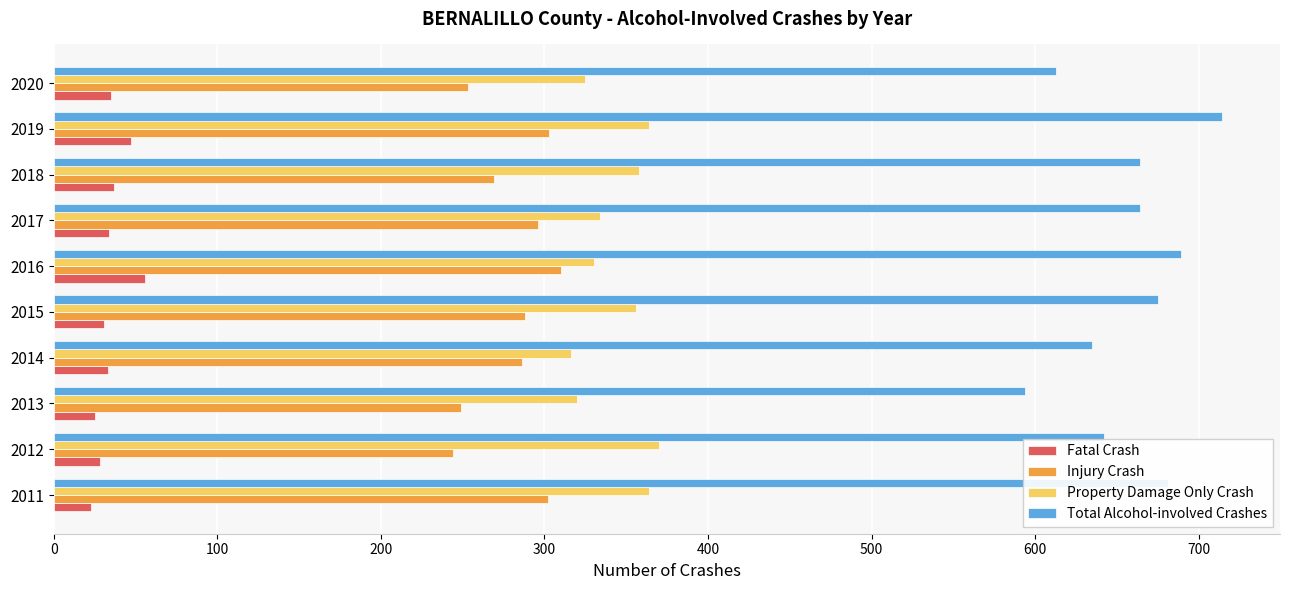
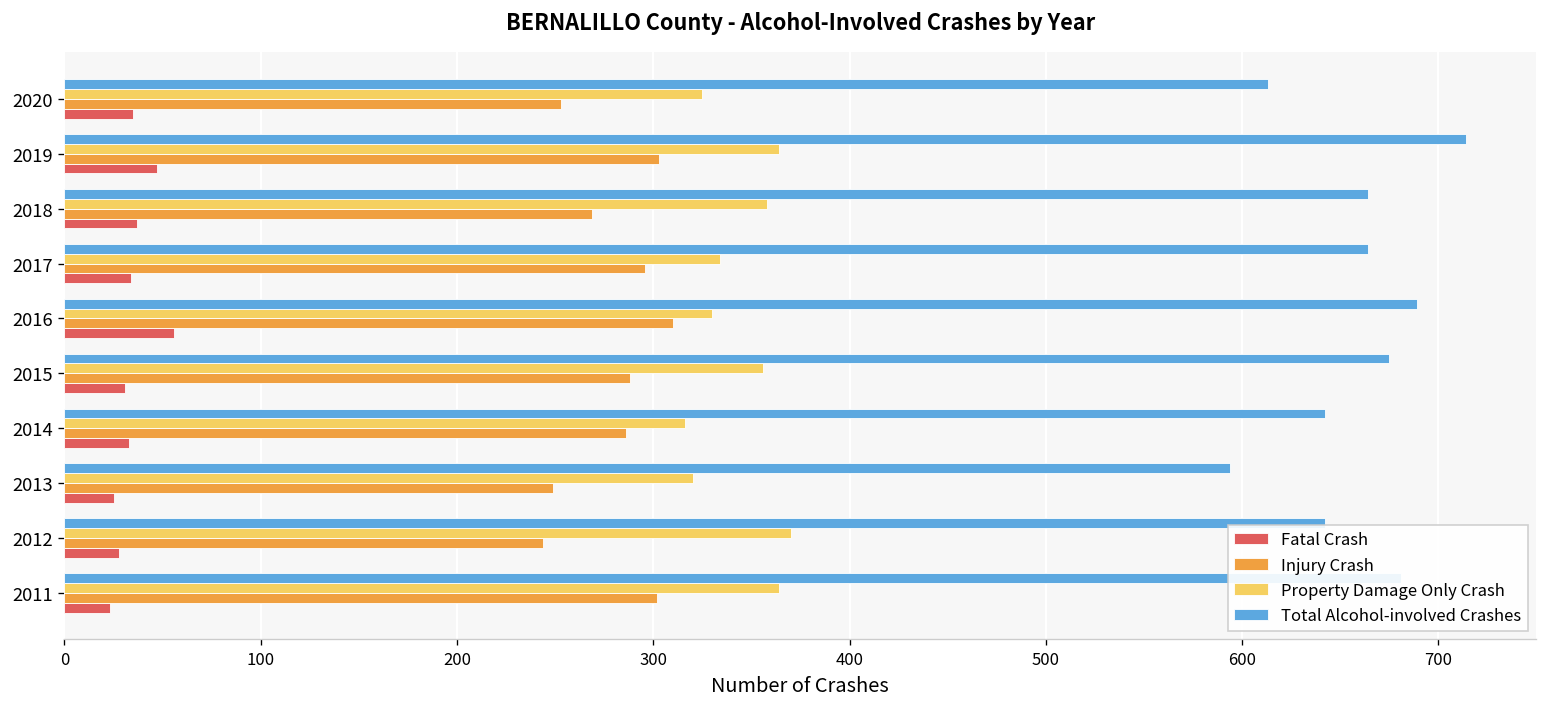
Total Alcohol-involved Crashes, 2014: 635 -> 642
